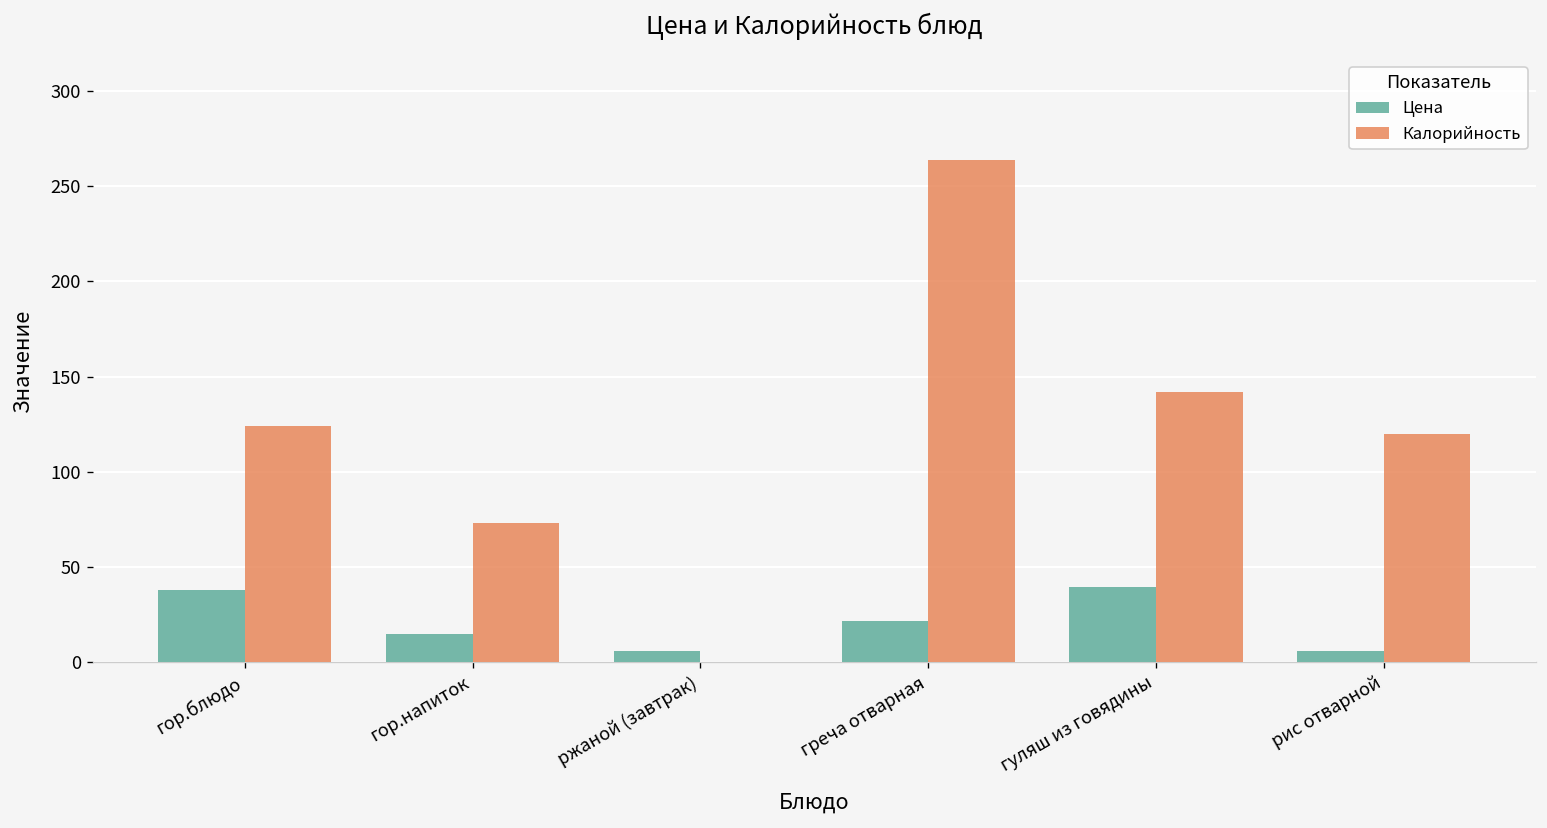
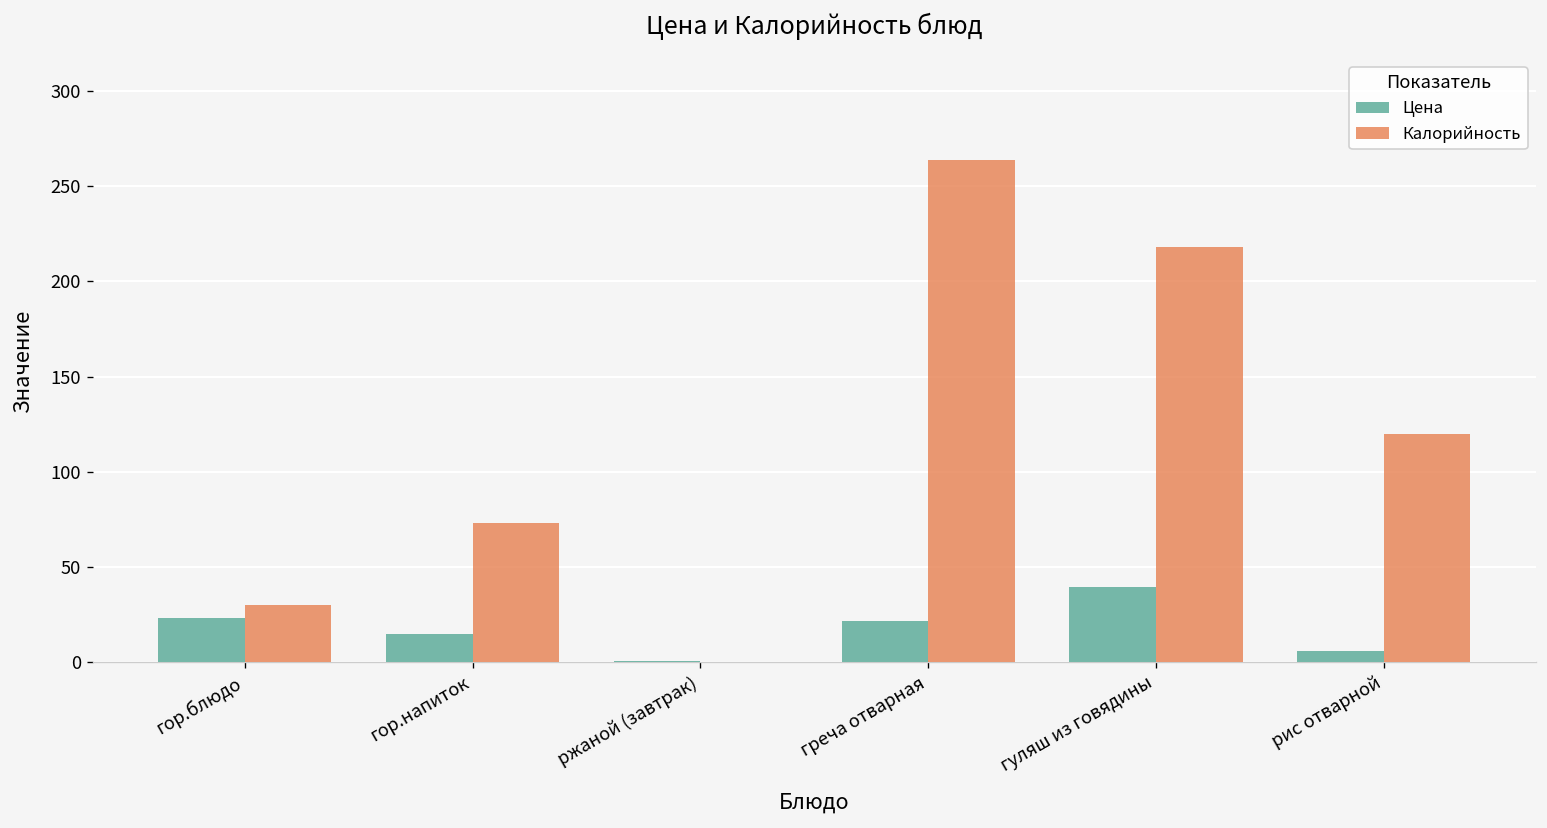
Цена, гор.блюдо: 38 -> 23
Калорийность, гор.блюдо: 124 -> 30
Цена, ржаной (завтрак): 6 -> 1
Калорийность, гуляш из говядины: 142 -> 218
